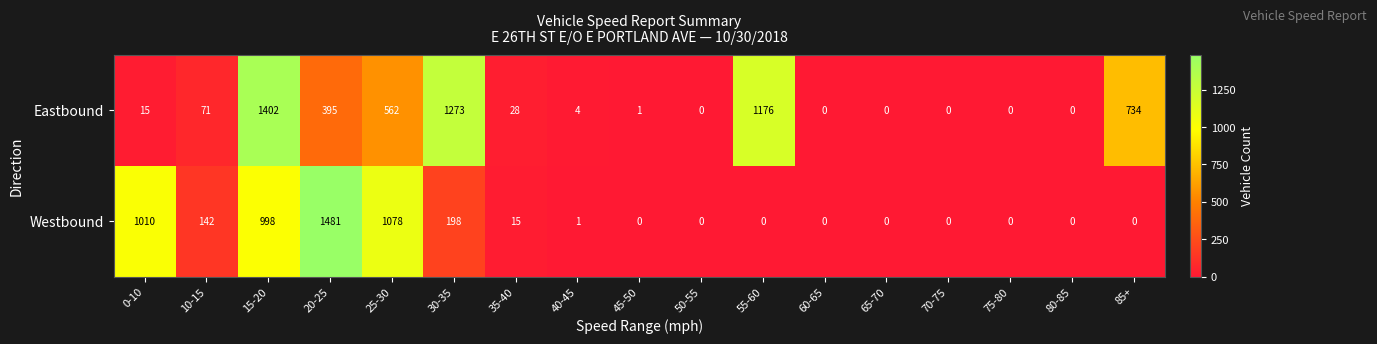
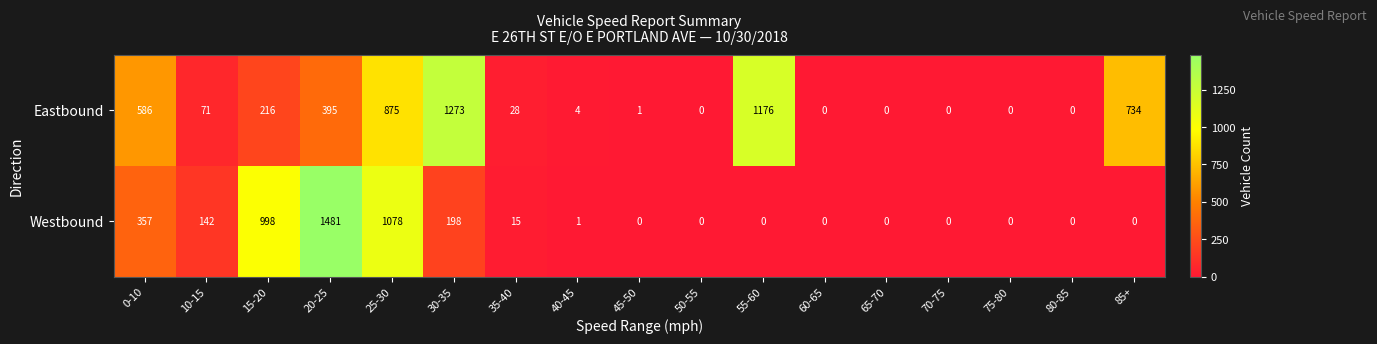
Eastbound, 0-10: 15 -> 586
Eastbound, 15-20: 1402 -> 216
Eastbound, 25-30: 562 -> 875
Westbound, 0-10: 1010 -> 357
